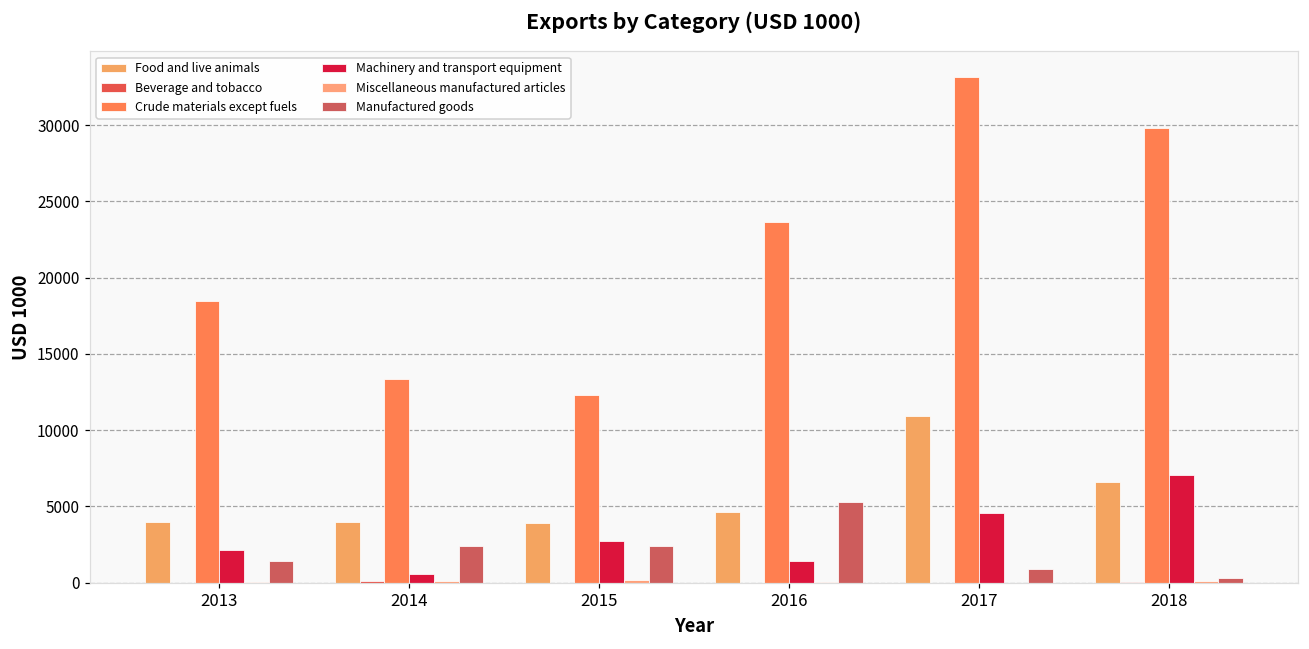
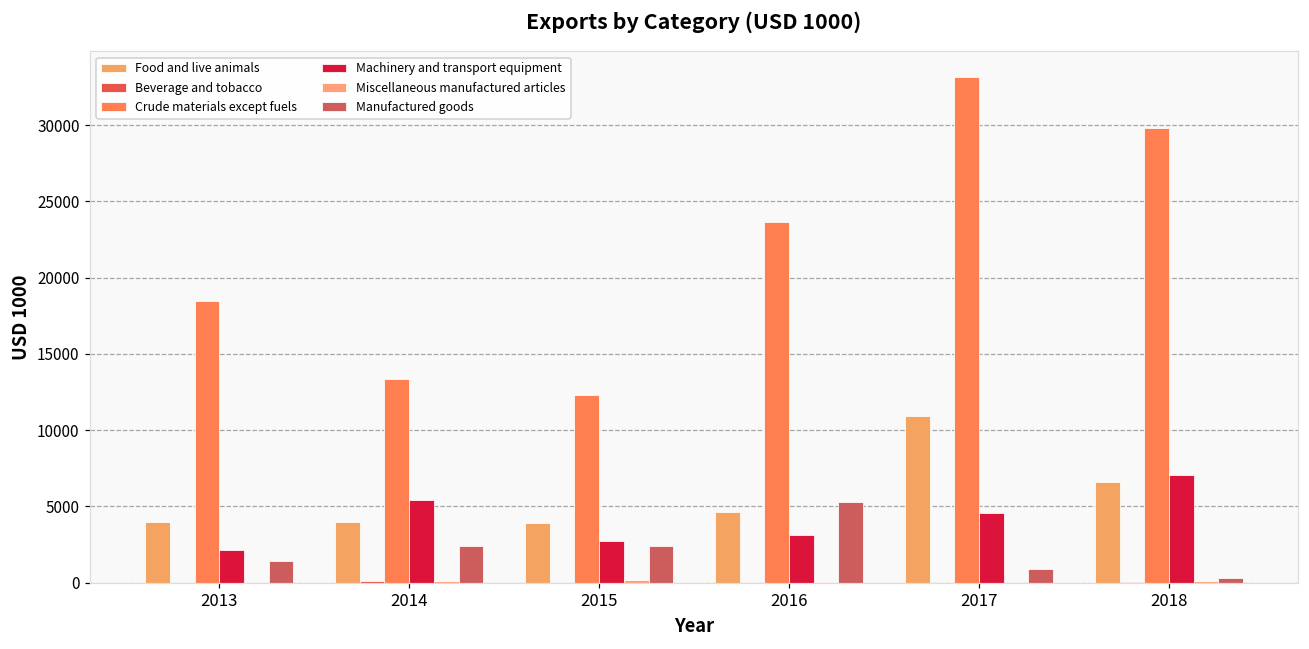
Machinery and transport equipment, 2014: 600 -> 5400
Machinery and transport equipment, 2016: 1400 -> 3100
